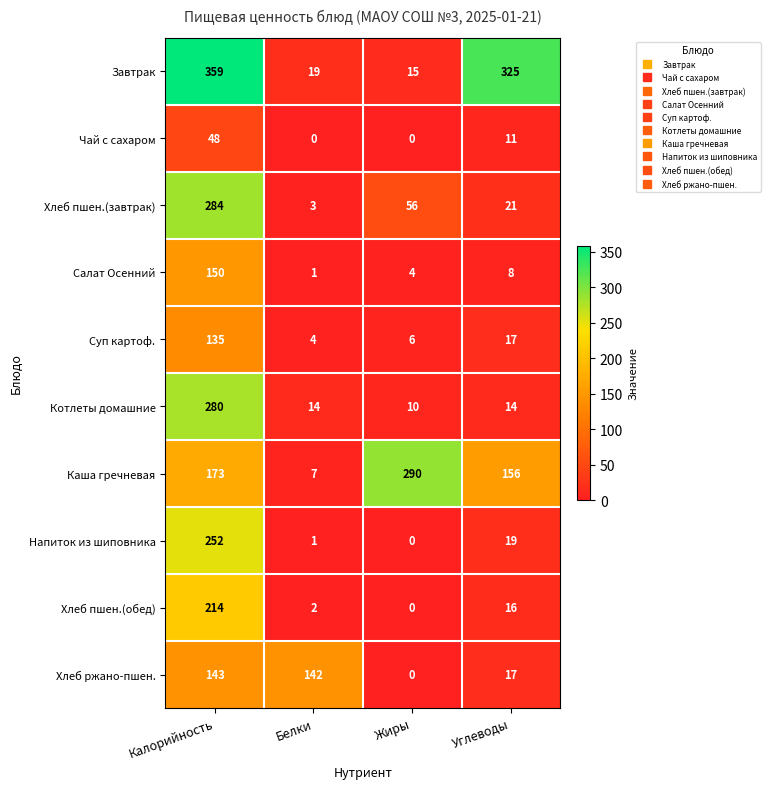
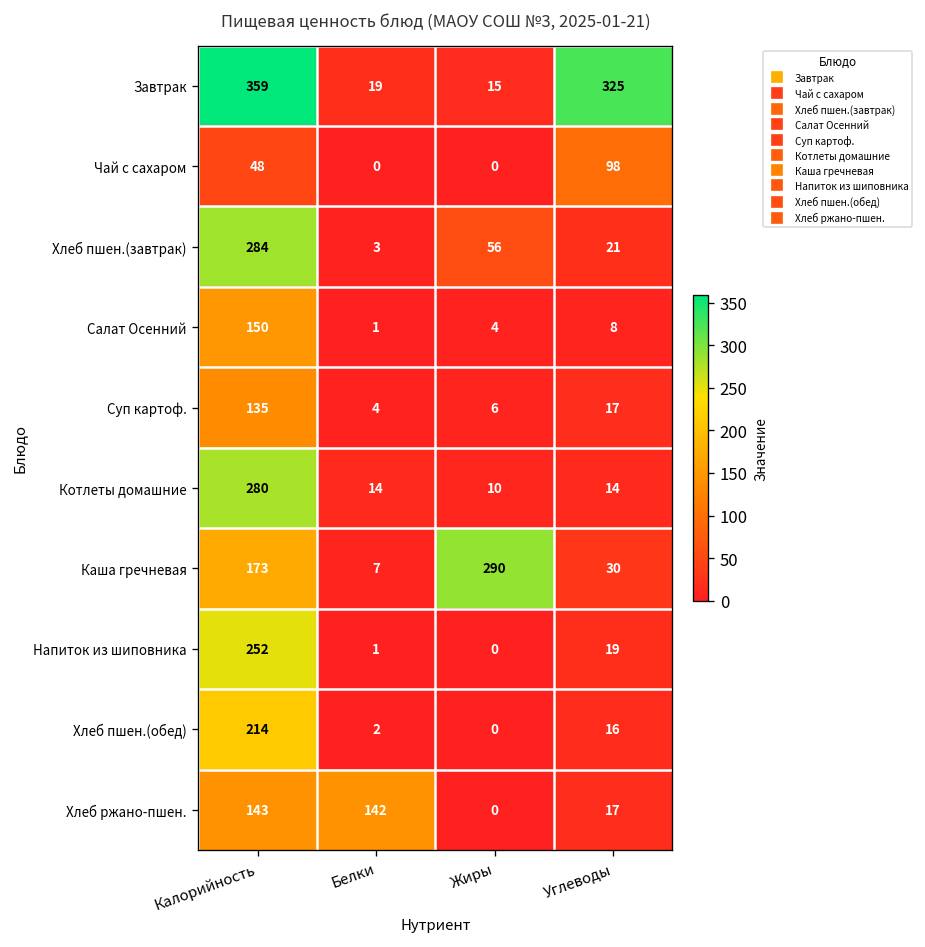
Чай с сахаром, Углеводы: 11 -> 98
Каша гречневая, Углеводы: 156 -> 30
